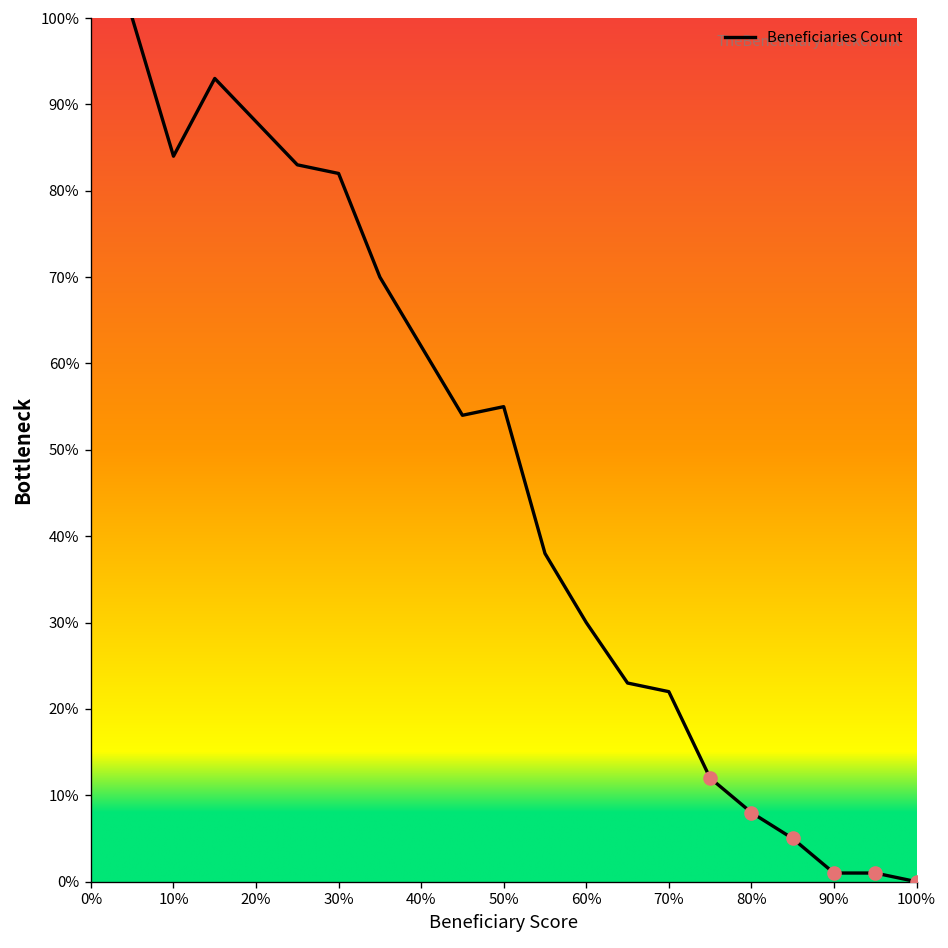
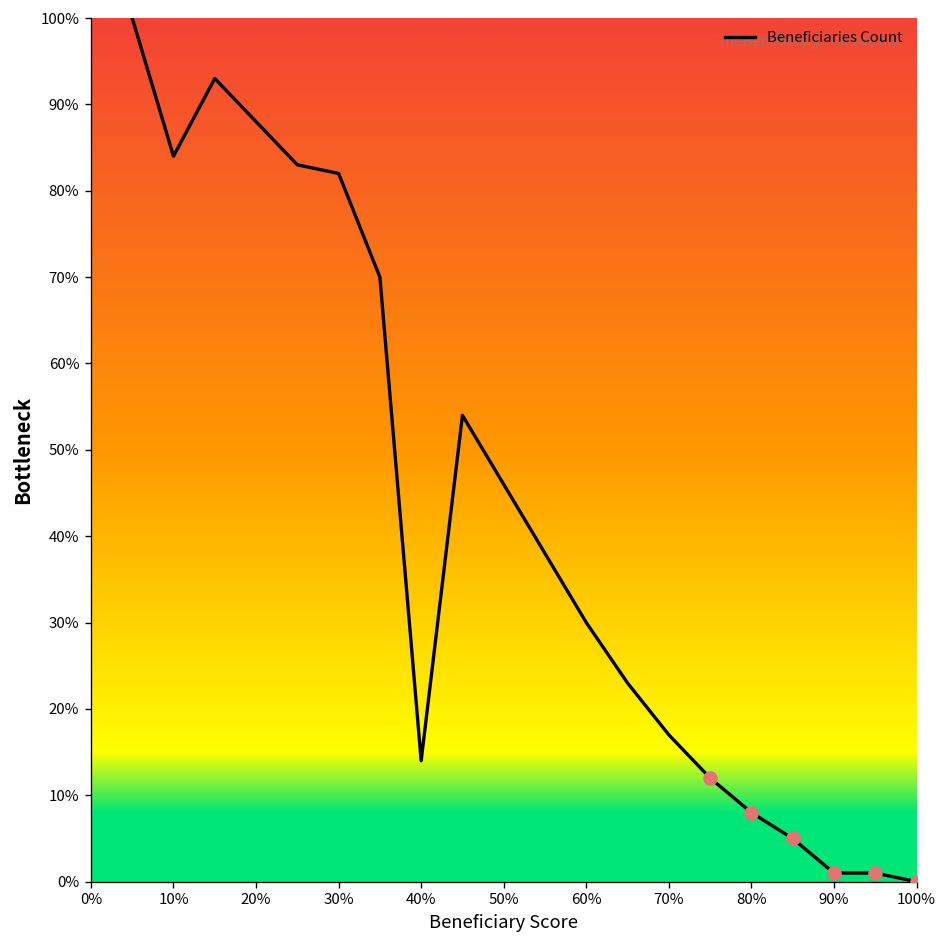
Beneficiaries Count, 40%: 62% -> 14%
Beneficiaries Count, 50%: 55% -> 46%
Beneficiaries Count, 70%: 22% -> 17%
